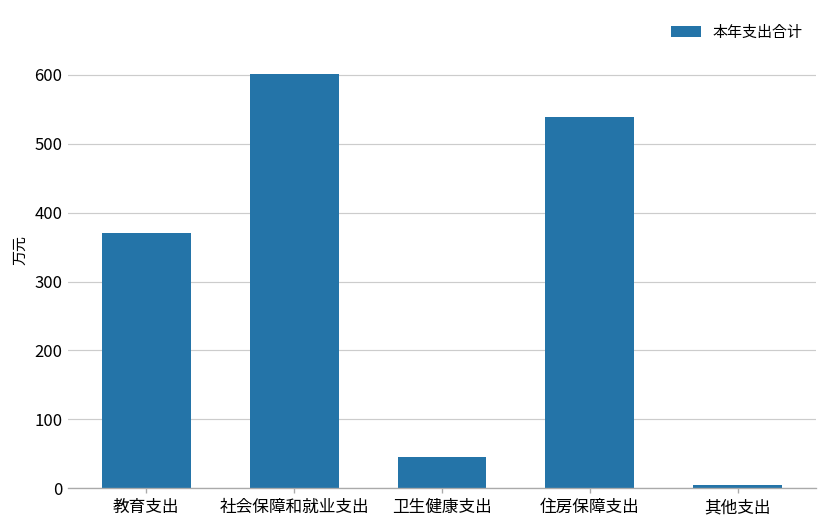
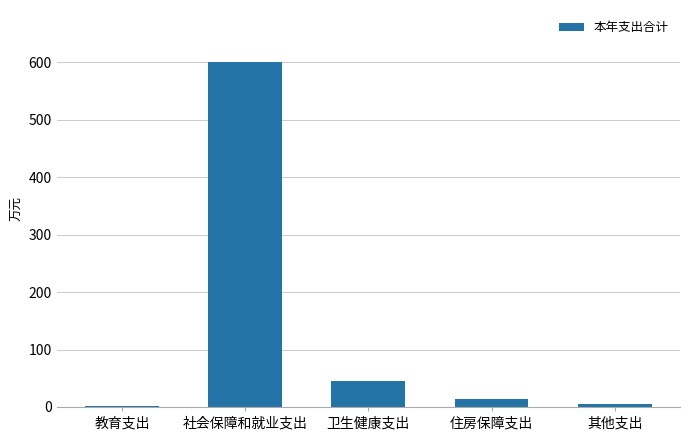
教育支出: 370 -> 0
住房保障支出: 540 -> 10
